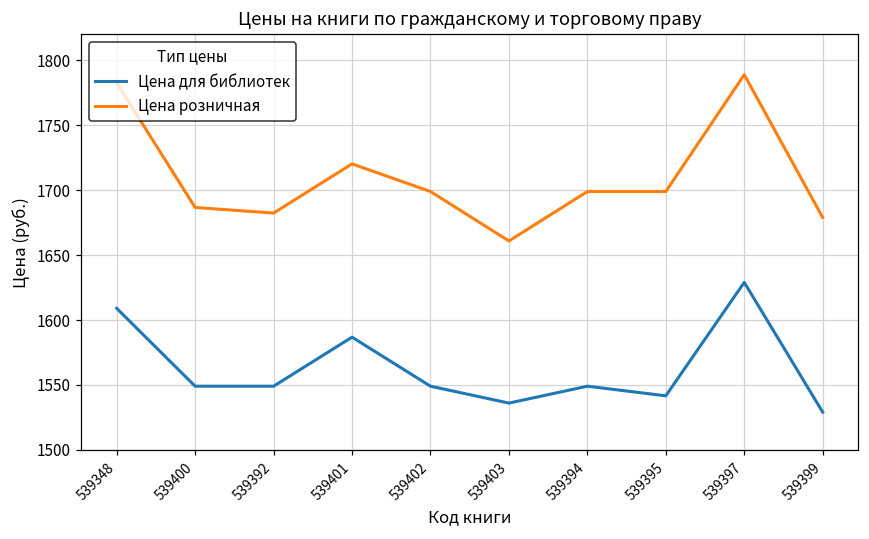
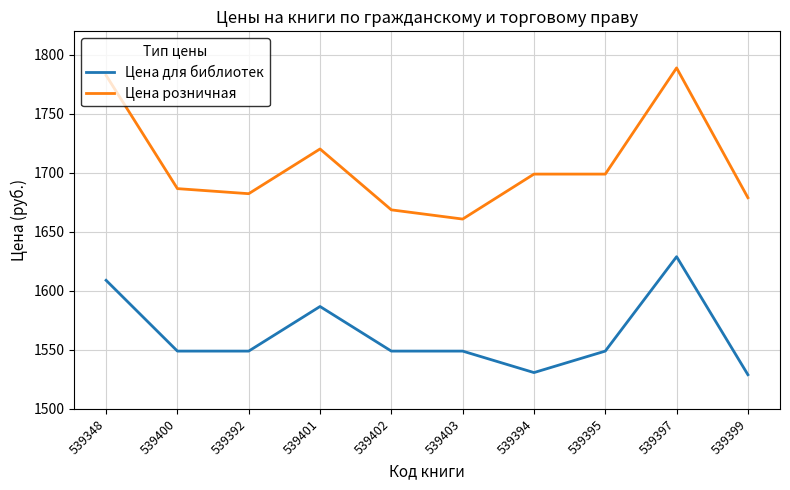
Цена розничная, 539402: 1699 -> 1669
Цена для библиотек, 539403: 1536 -> 1549
Цена для библиотек, 539394: 1549 -> 1531
Цена для библиотек, 539395: 1542 -> 1549
